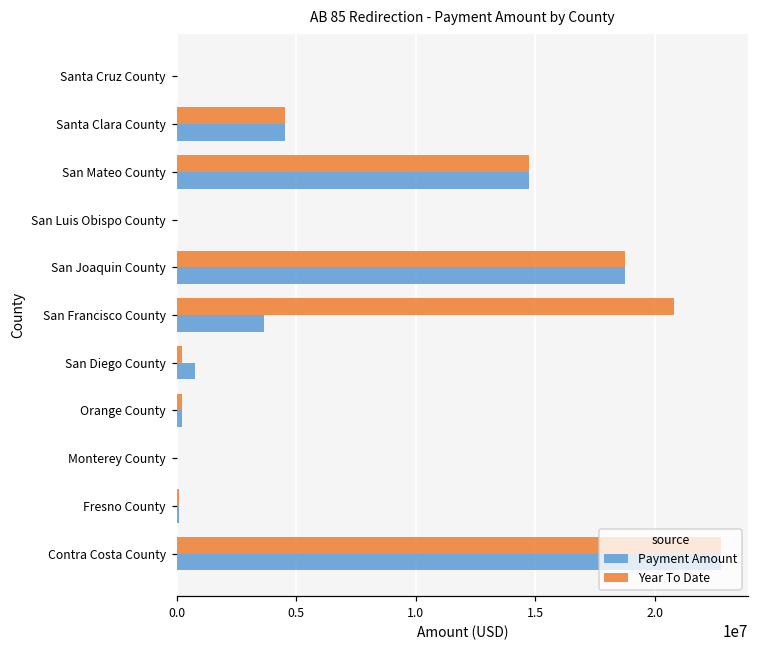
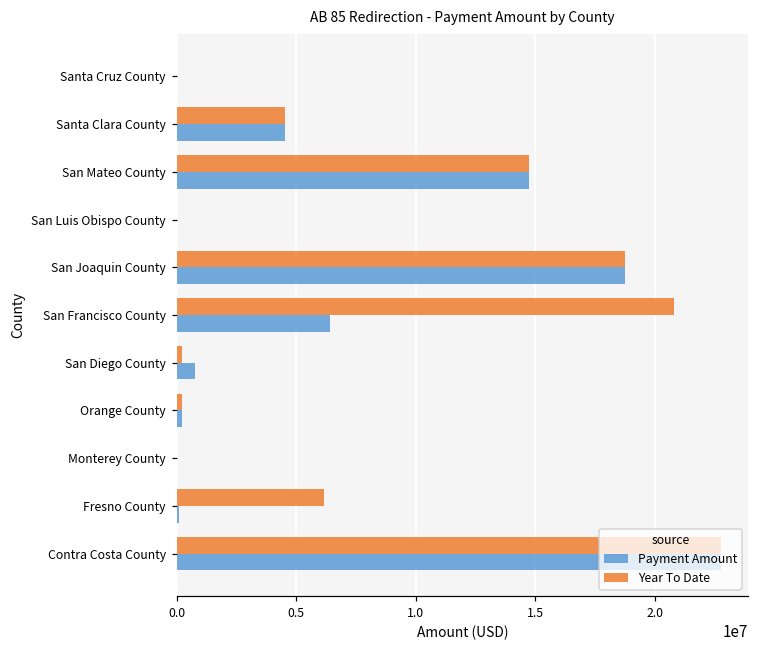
Payment Amount, San Francisco County: 3600000 -> 6400000
Year To Date, Fresno County: 100000 -> 6200000
